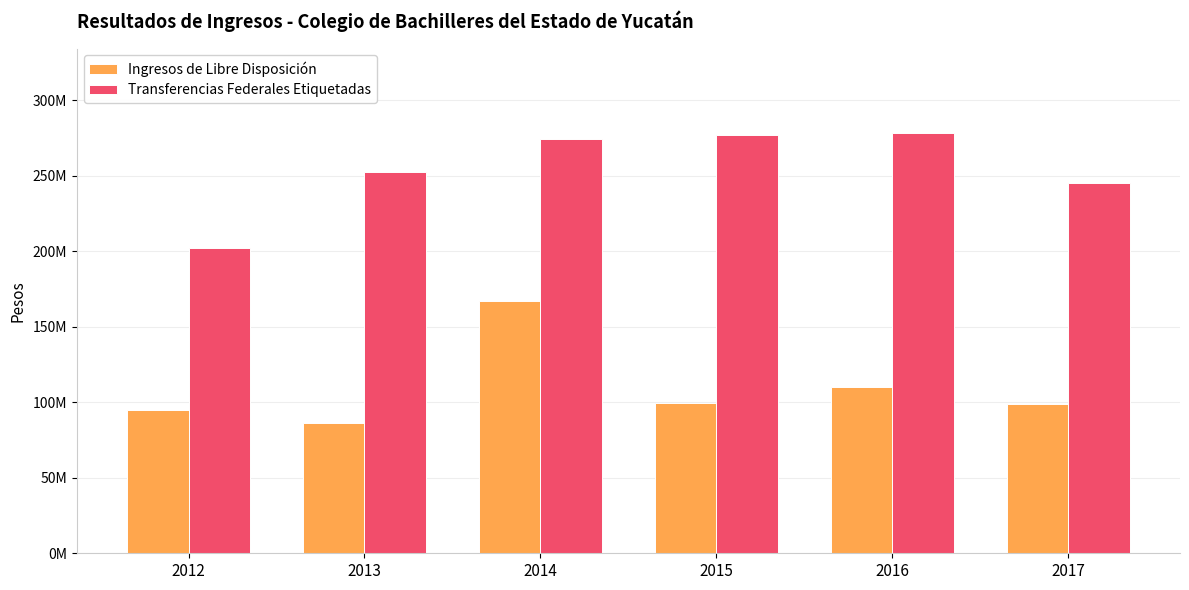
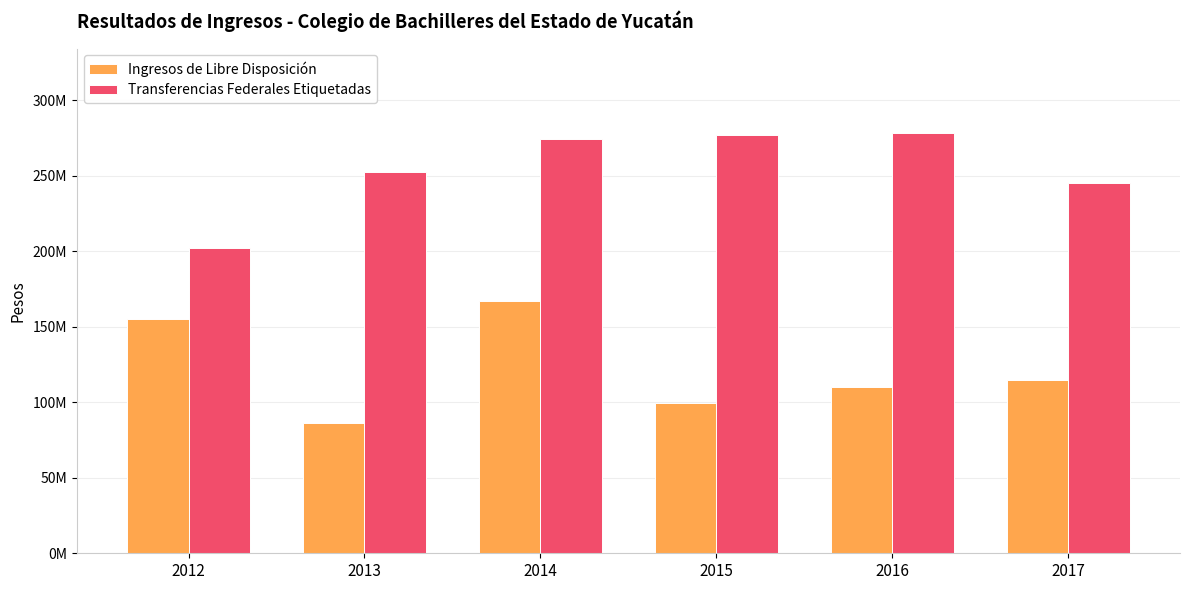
Ingresos de Libre Disposición, 2012: 95000000 -> 155000000
Ingresos de Libre Disposición, 2017: 99000000 -> 114000000
